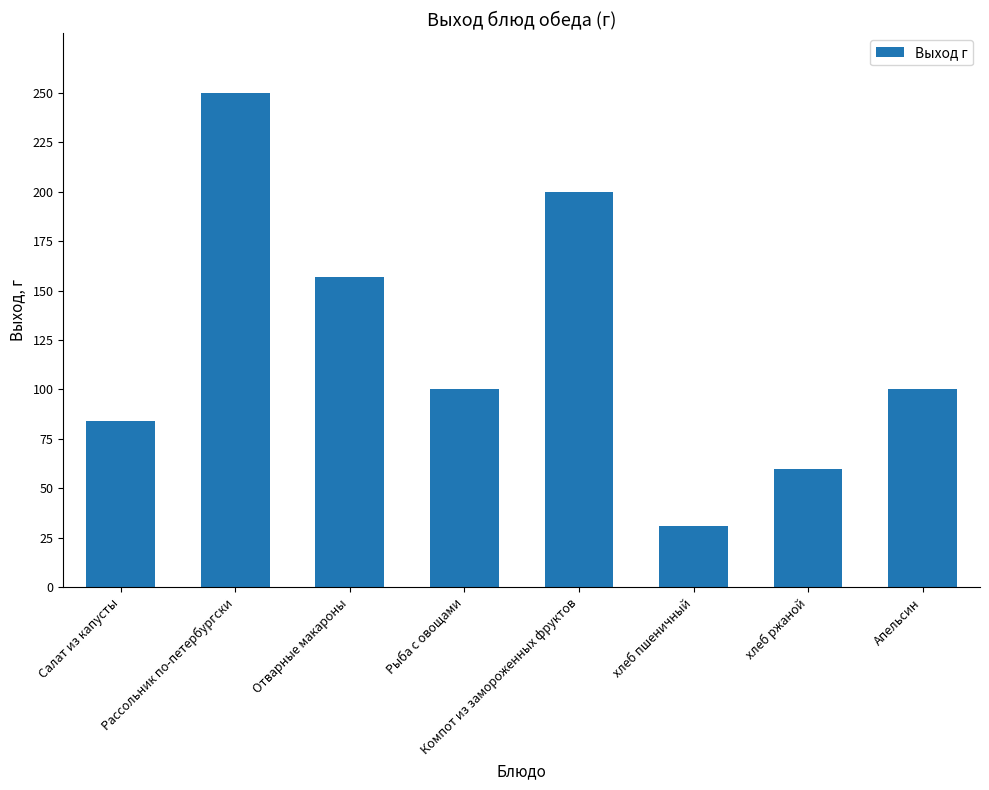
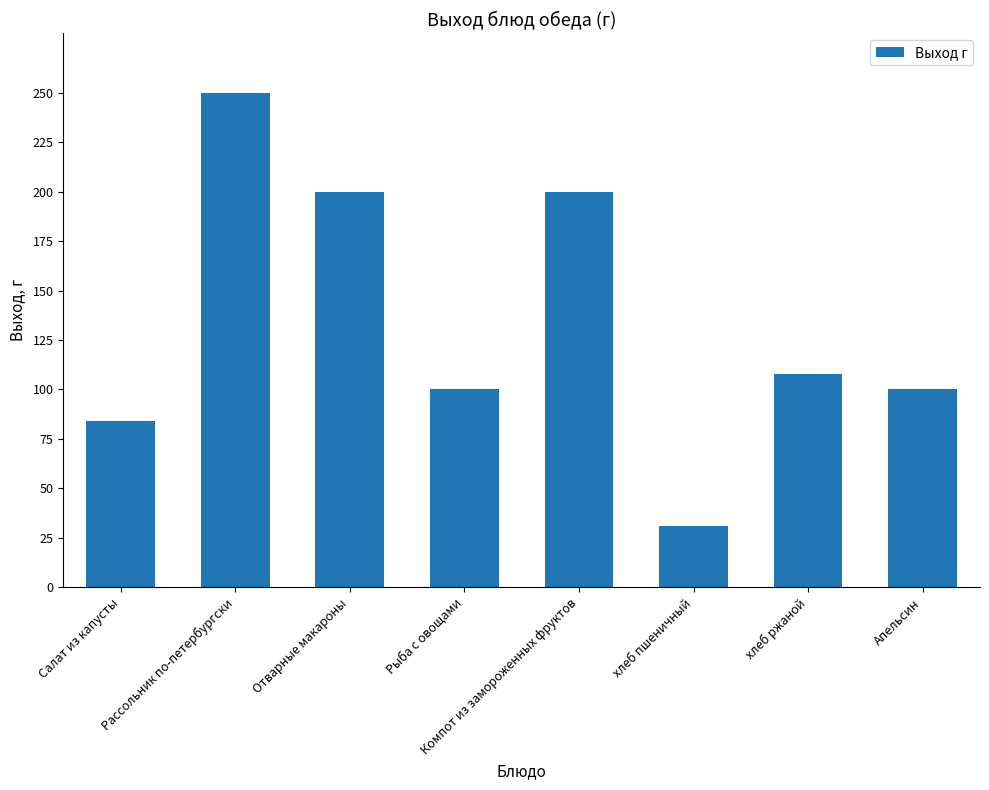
Отварные макароны: 157 -> 200
хлеб ржаной: 60 -> 108
